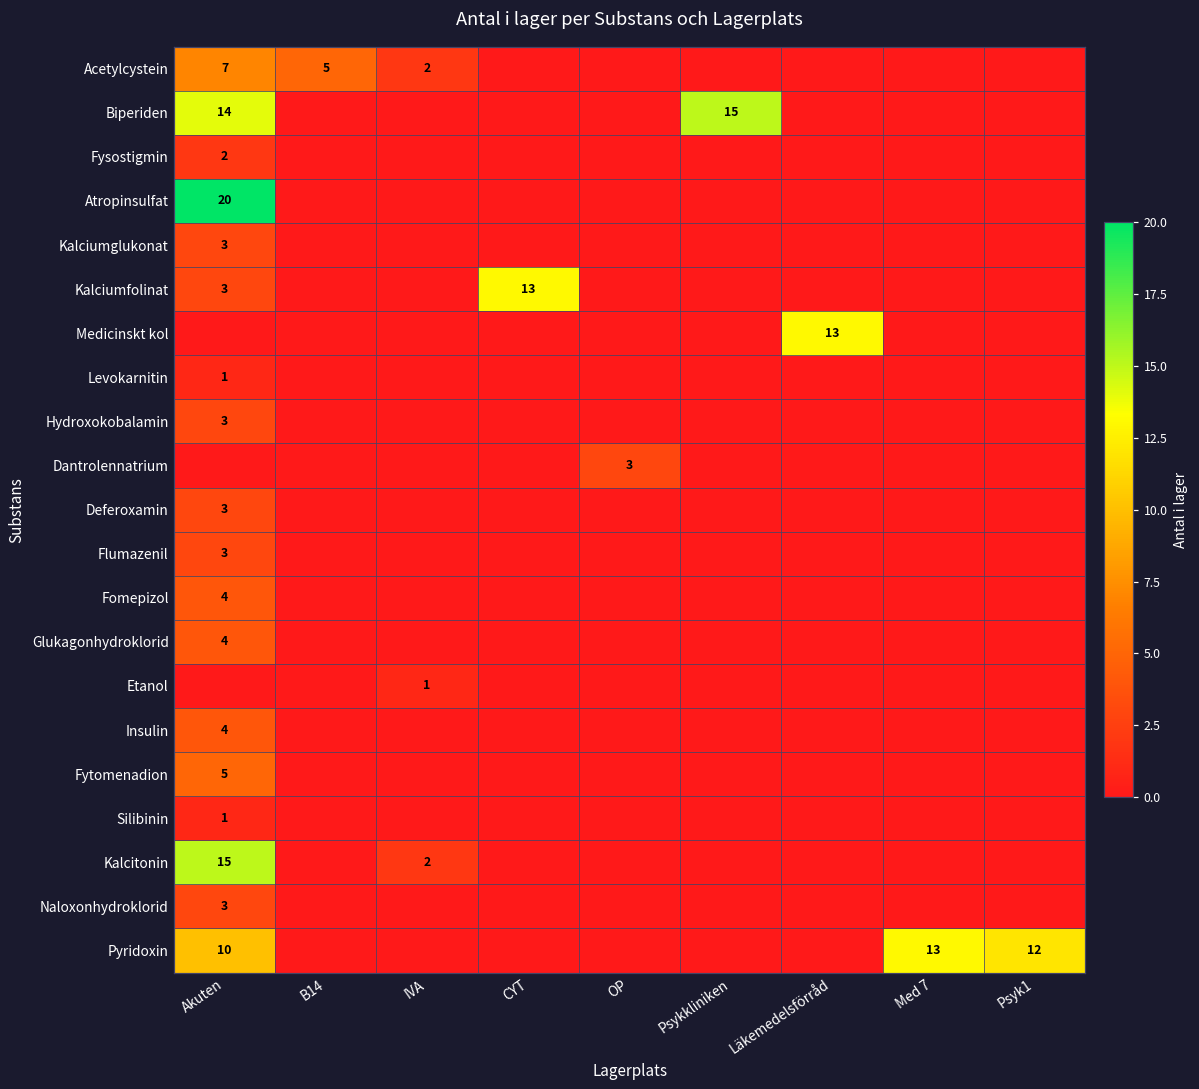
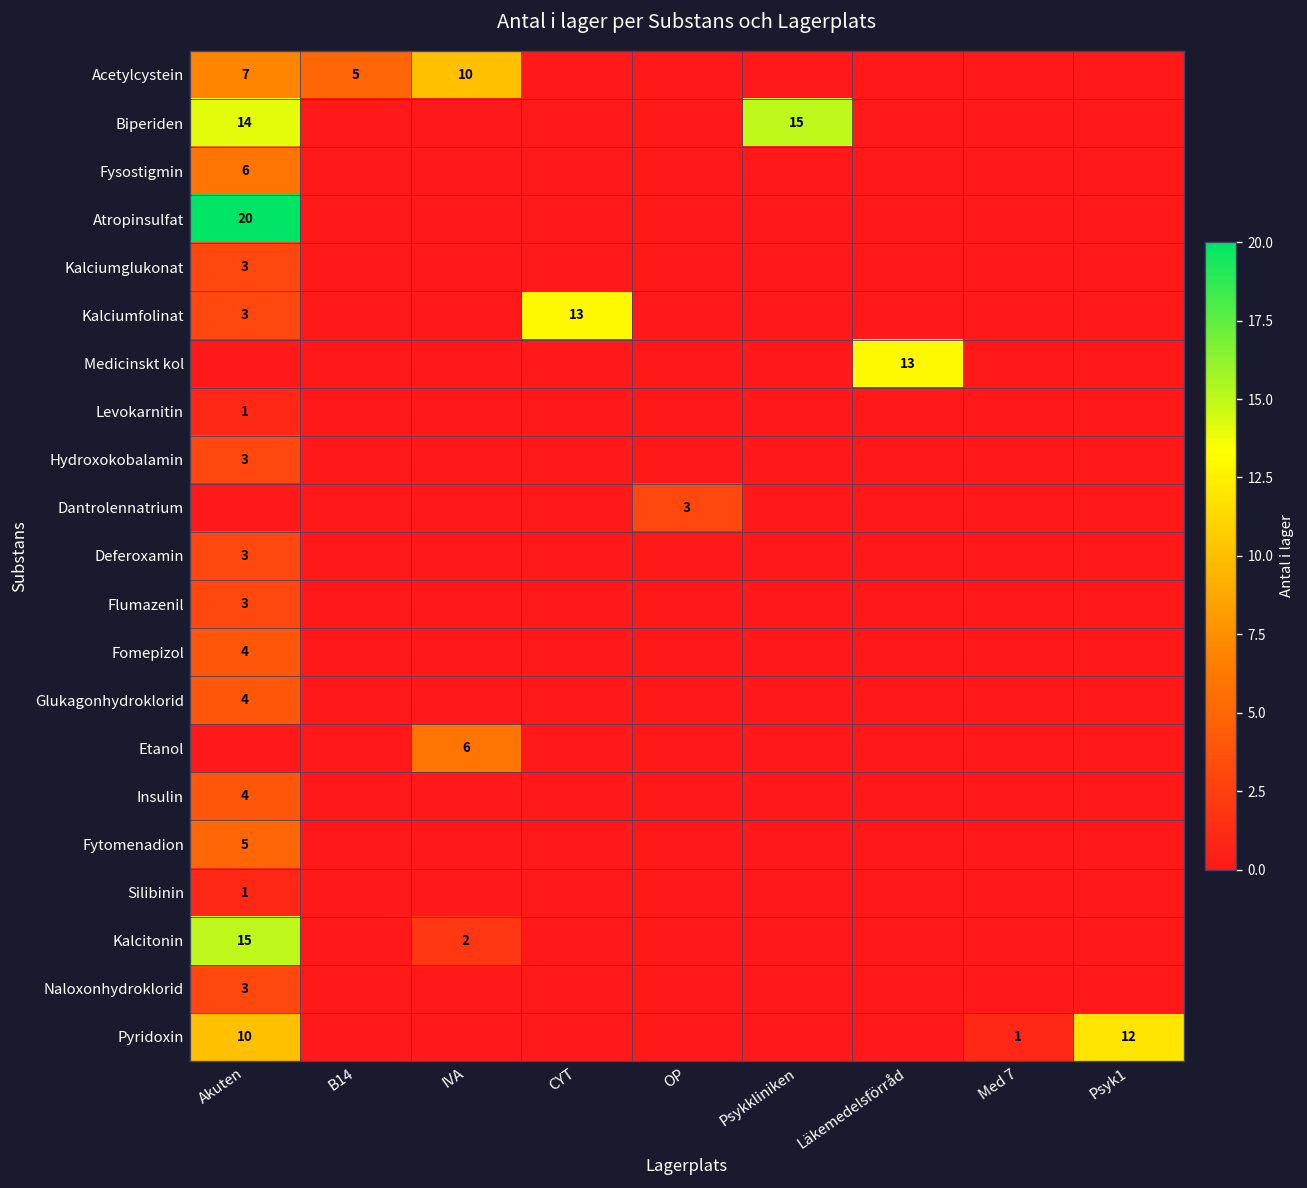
Acetylcystein, IVA: 2 -> 10
Fysostigmin, Akuten: 2 -> 6
Etanol, IVA: 1 -> 6
Pyridoxin, Med 7: 13 -> 1
